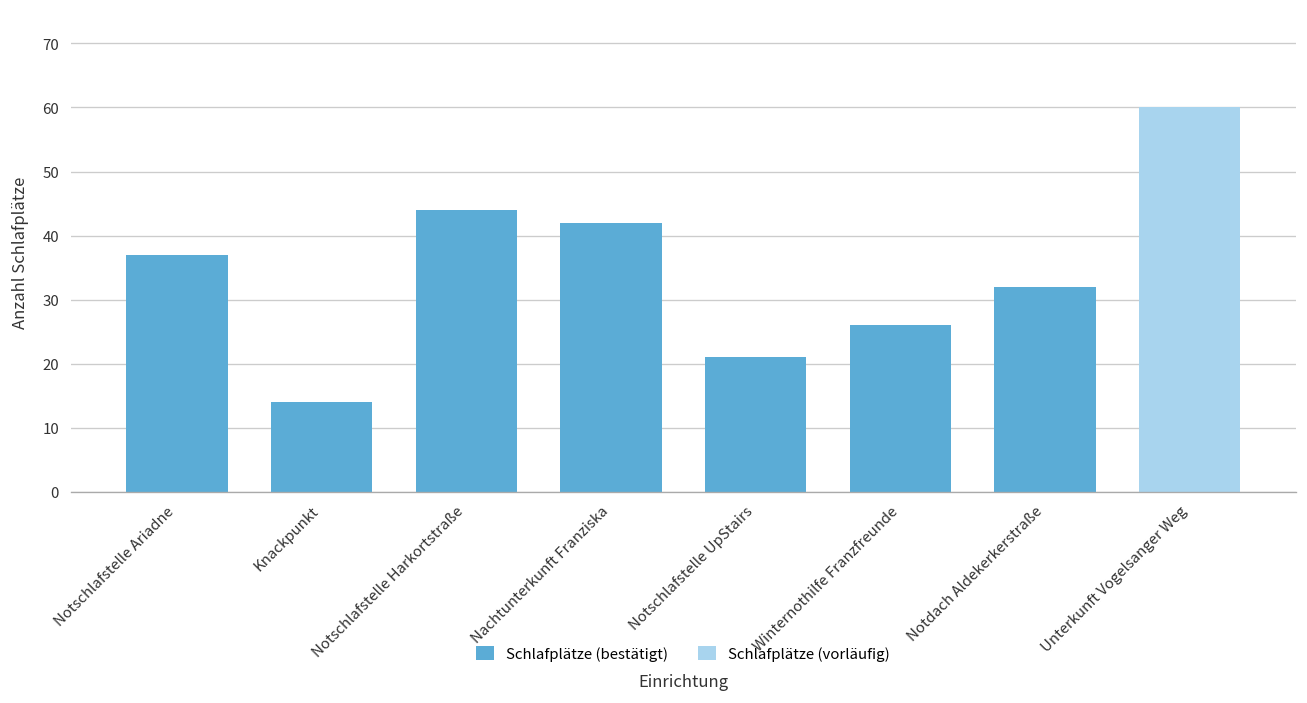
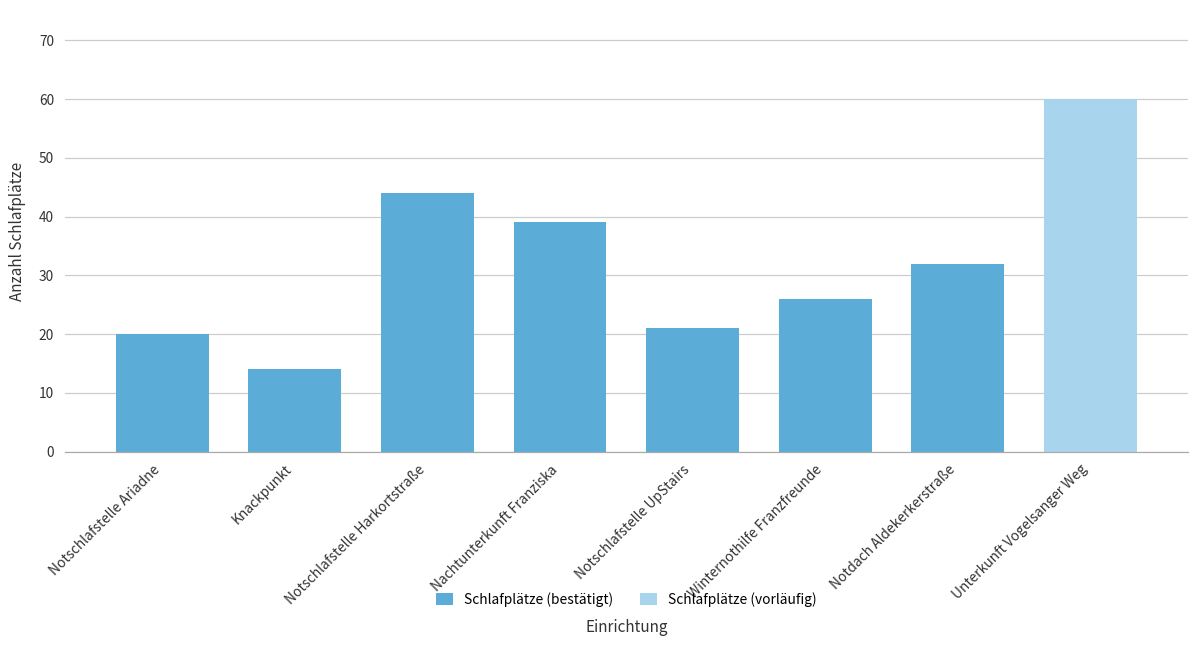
Schlafplätze (bestätigt), Notschlafstelle Ariadne: 37 -> 20
Schlafplätze (bestätigt), Nachtunterkunft Franziska: 42 -> 39
